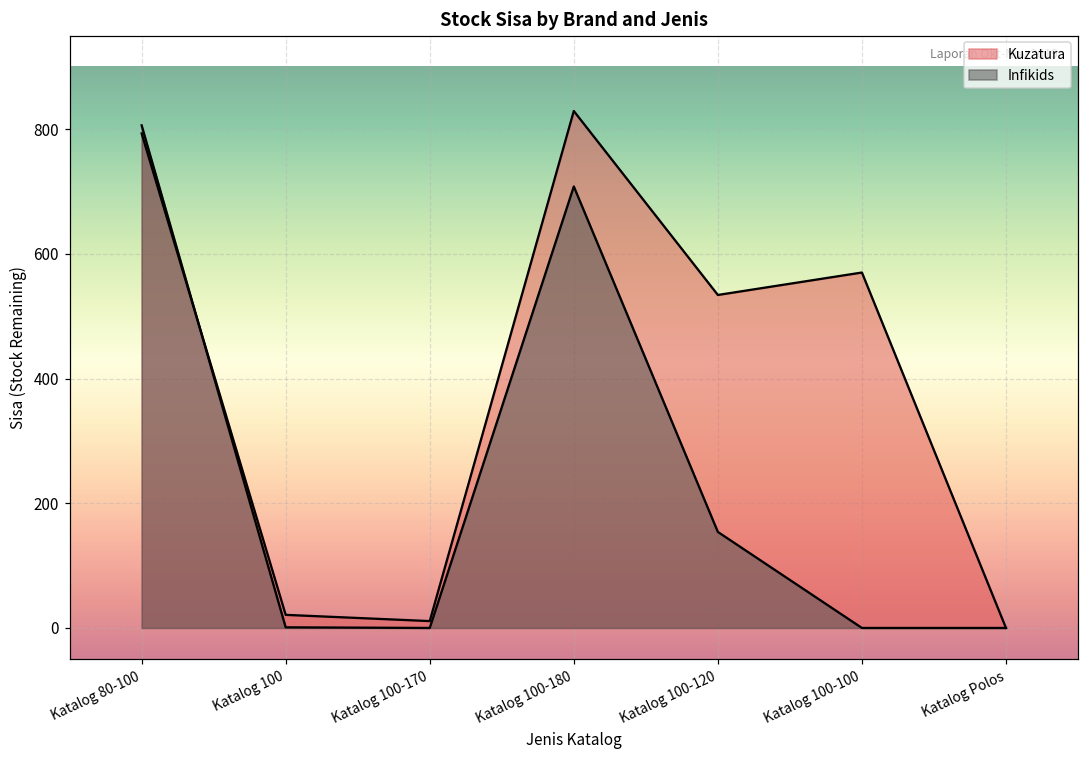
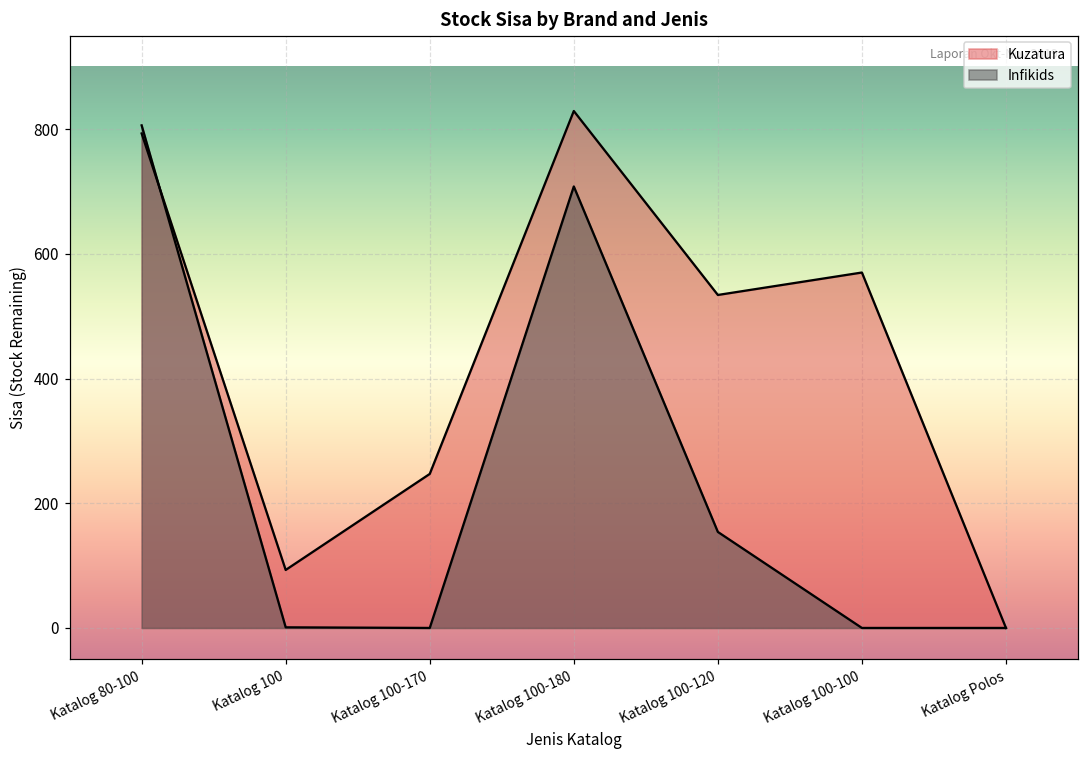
Kuzatura, Katalog 100: 20 -> 90
Kuzatura, Katalog 100-170: 10 -> 250
